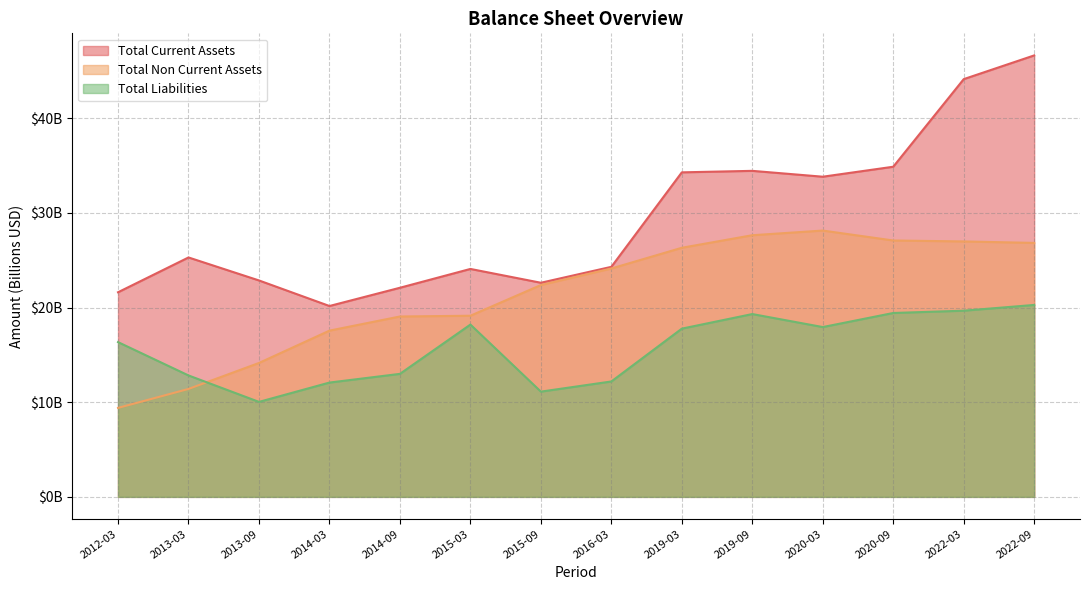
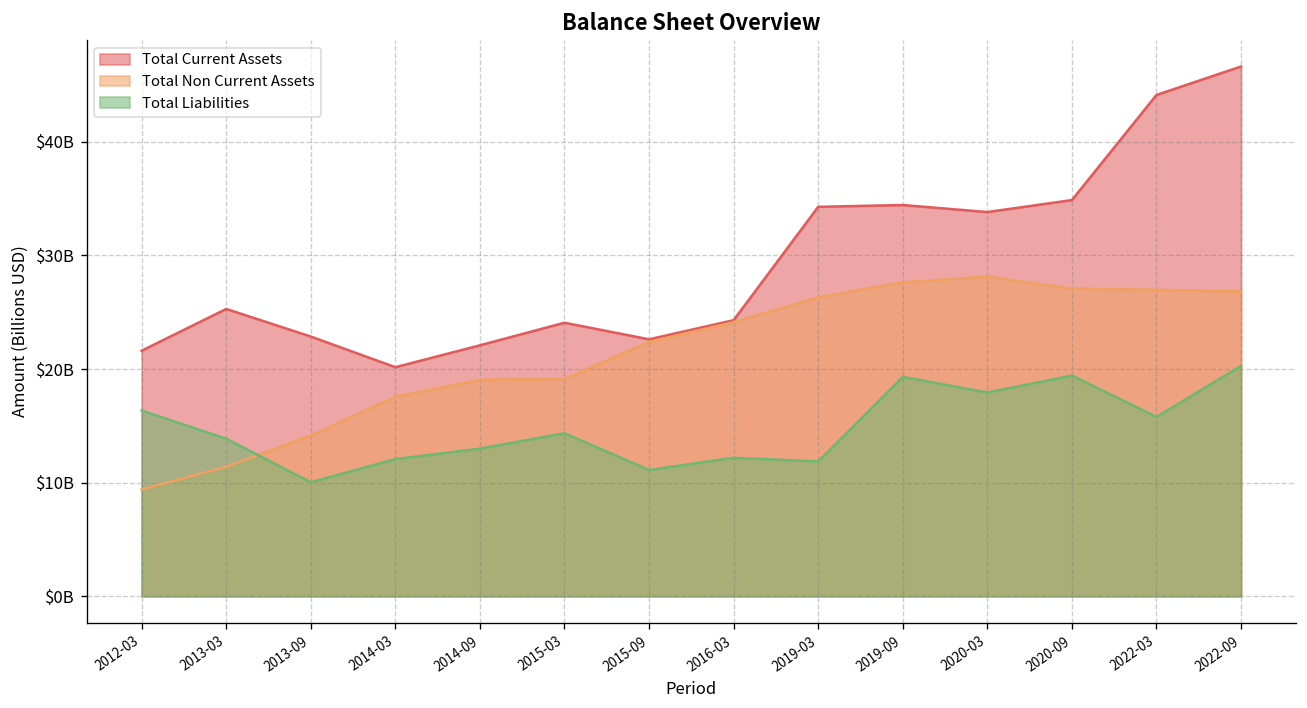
Total Liabilities, 2013-03: $13000000000 -> $14000000000
Total Liabilities, 2015-03: $18000000000 -> $14000000000
Total Liabilities, 2019-03: $18000000000 -> $12000000000
Total Liabilities, 2022-03: $20000000000 -> $16000000000
